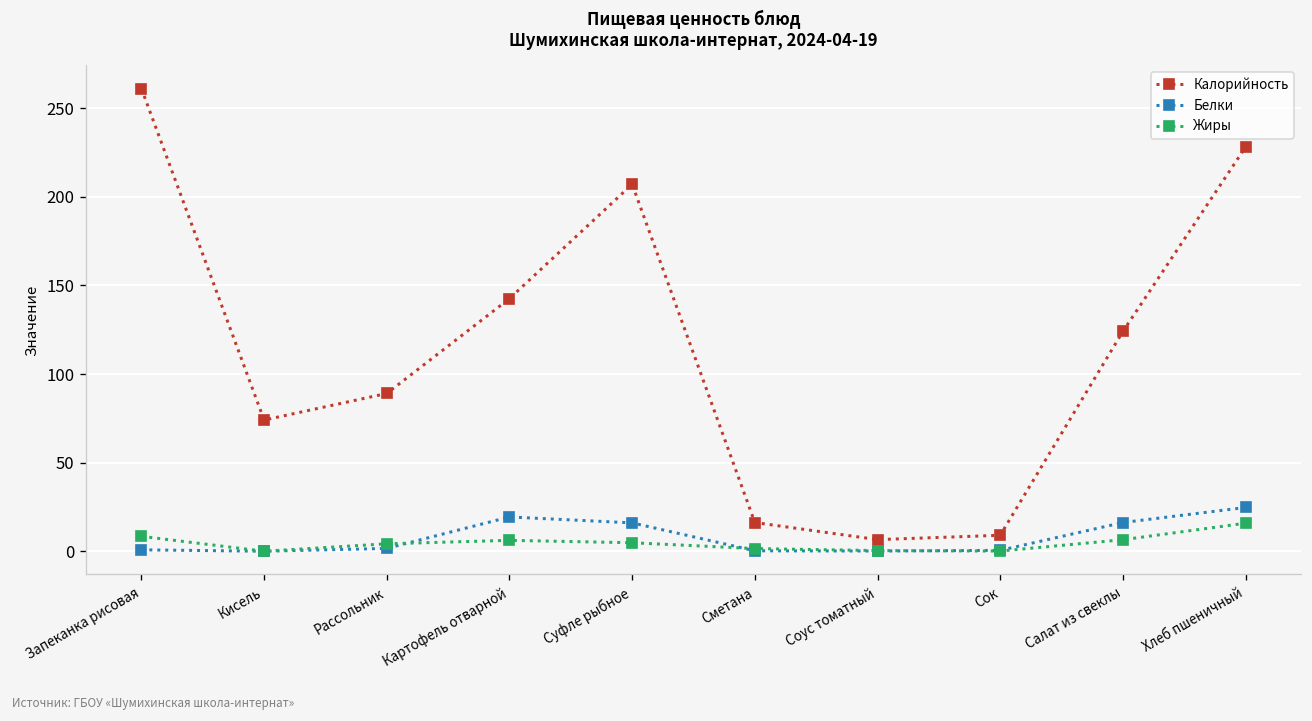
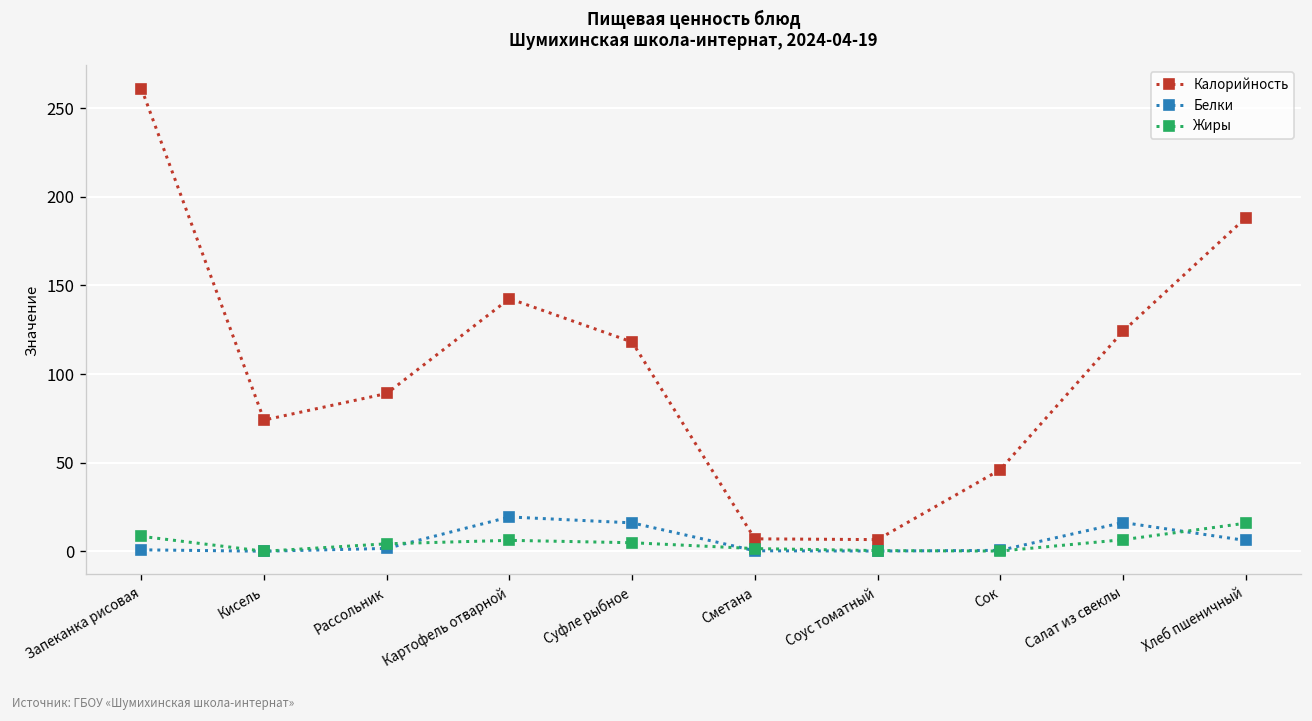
Калорийность, Суфле рыбное: 207 -> 118
Калорийность, Сметана: 16 -> 7
Калорийность, Сок: 9 -> 46
Калорийность, Хлеб пшеничный: 228 -> 188
Белки, Хлеб пшеничный: 25 -> 6
